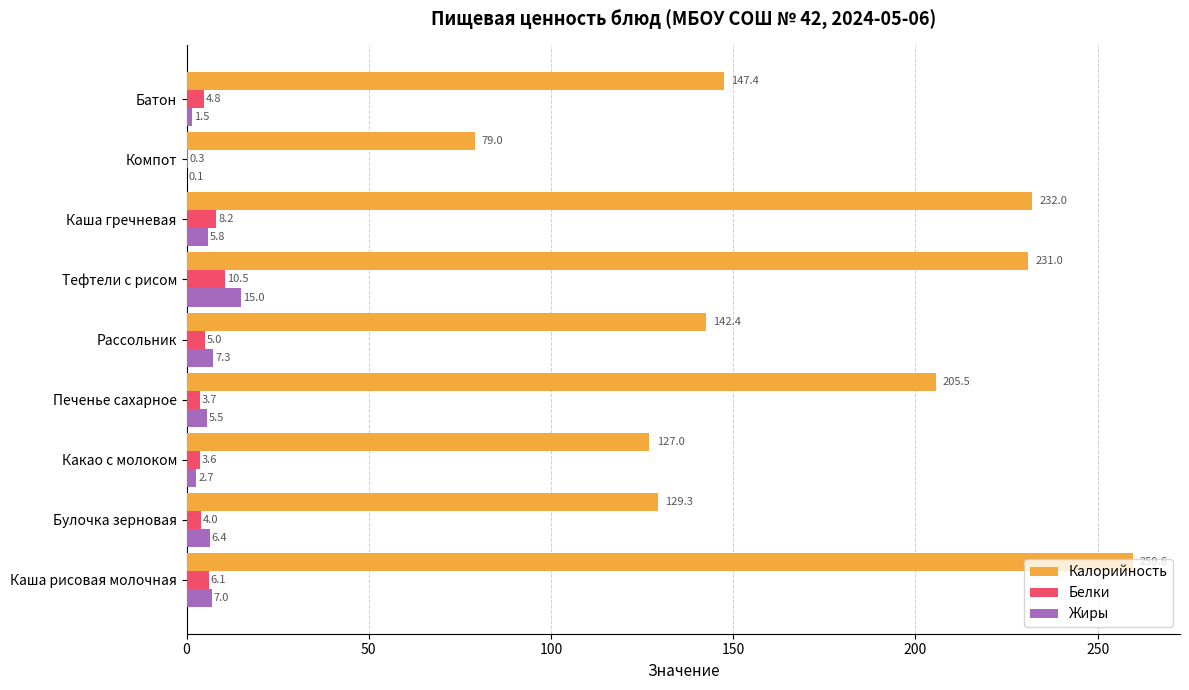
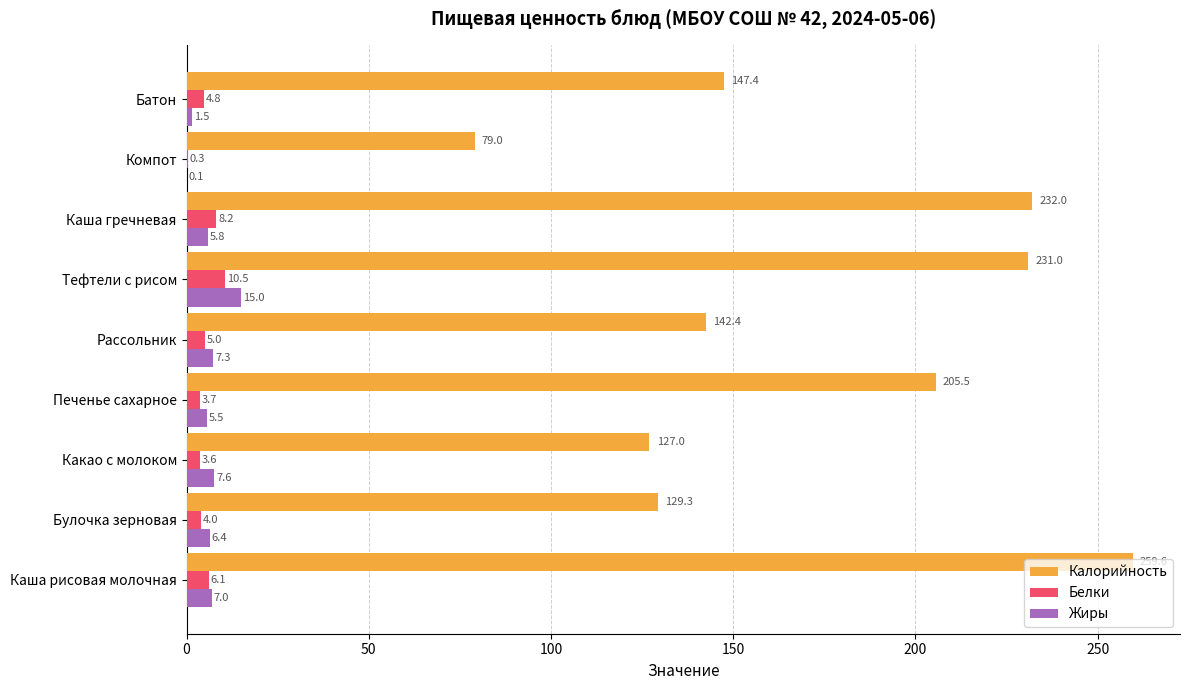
Жиры, Какао с молоком: 2.7 -> 7.6
